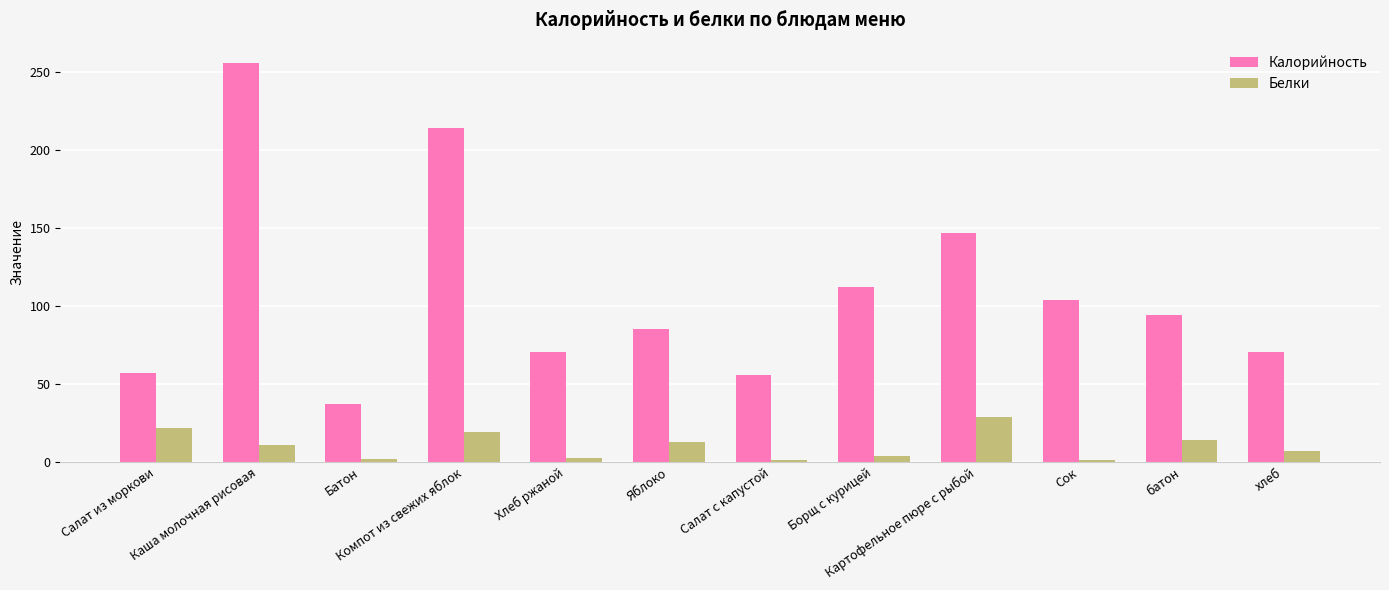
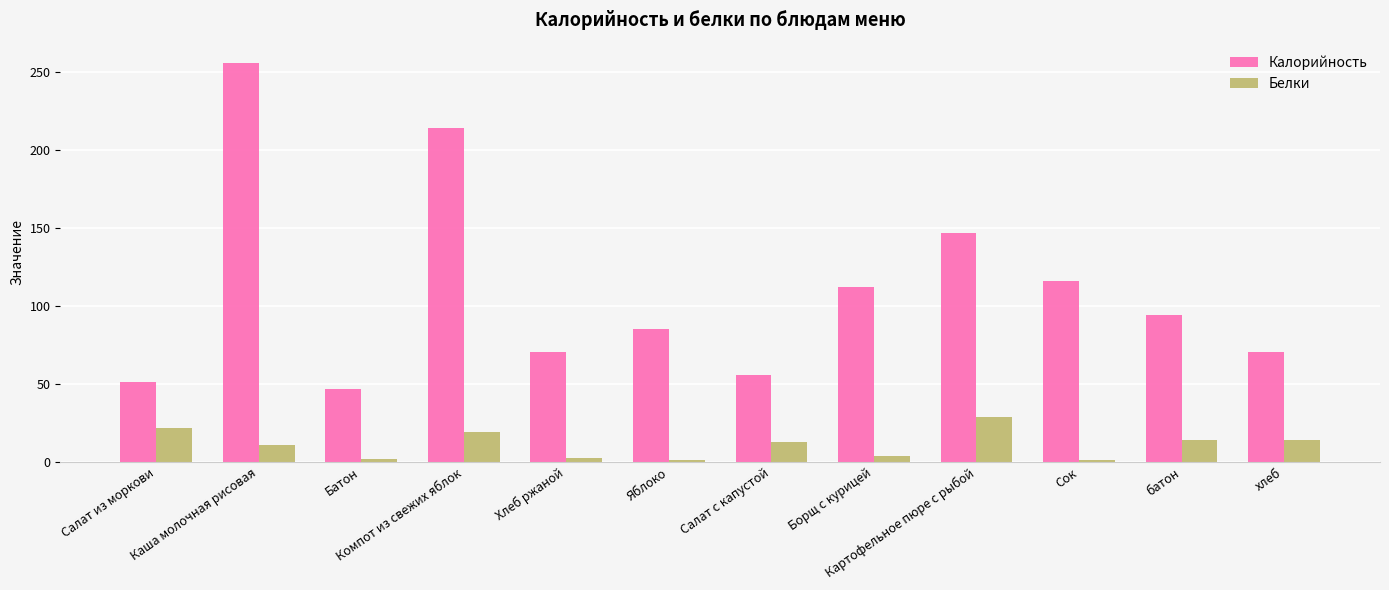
Калорийность, Салат из моркови: 57 -> 51
Калорийность, Батон: 37 -> 47
Белки, Яблоко: 13 -> 1
Белки, Салат с капустой: 1 -> 13
Калорийность, Сок: 104 -> 116
Белки, хлеб: 7 -> 14
